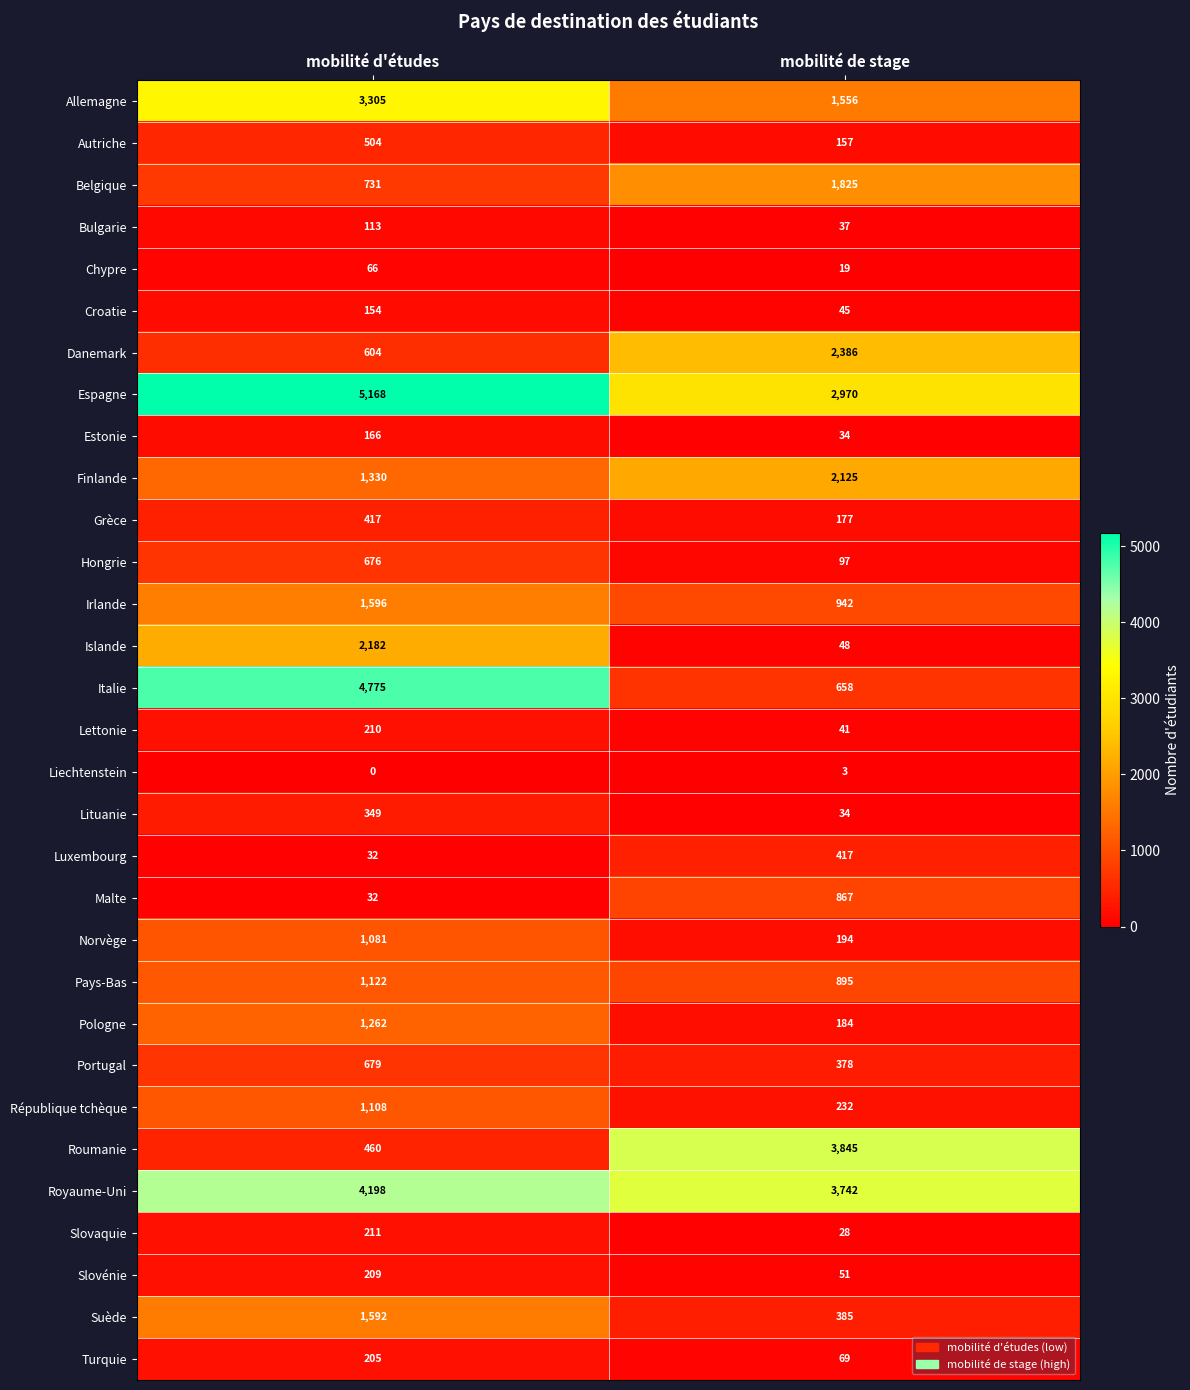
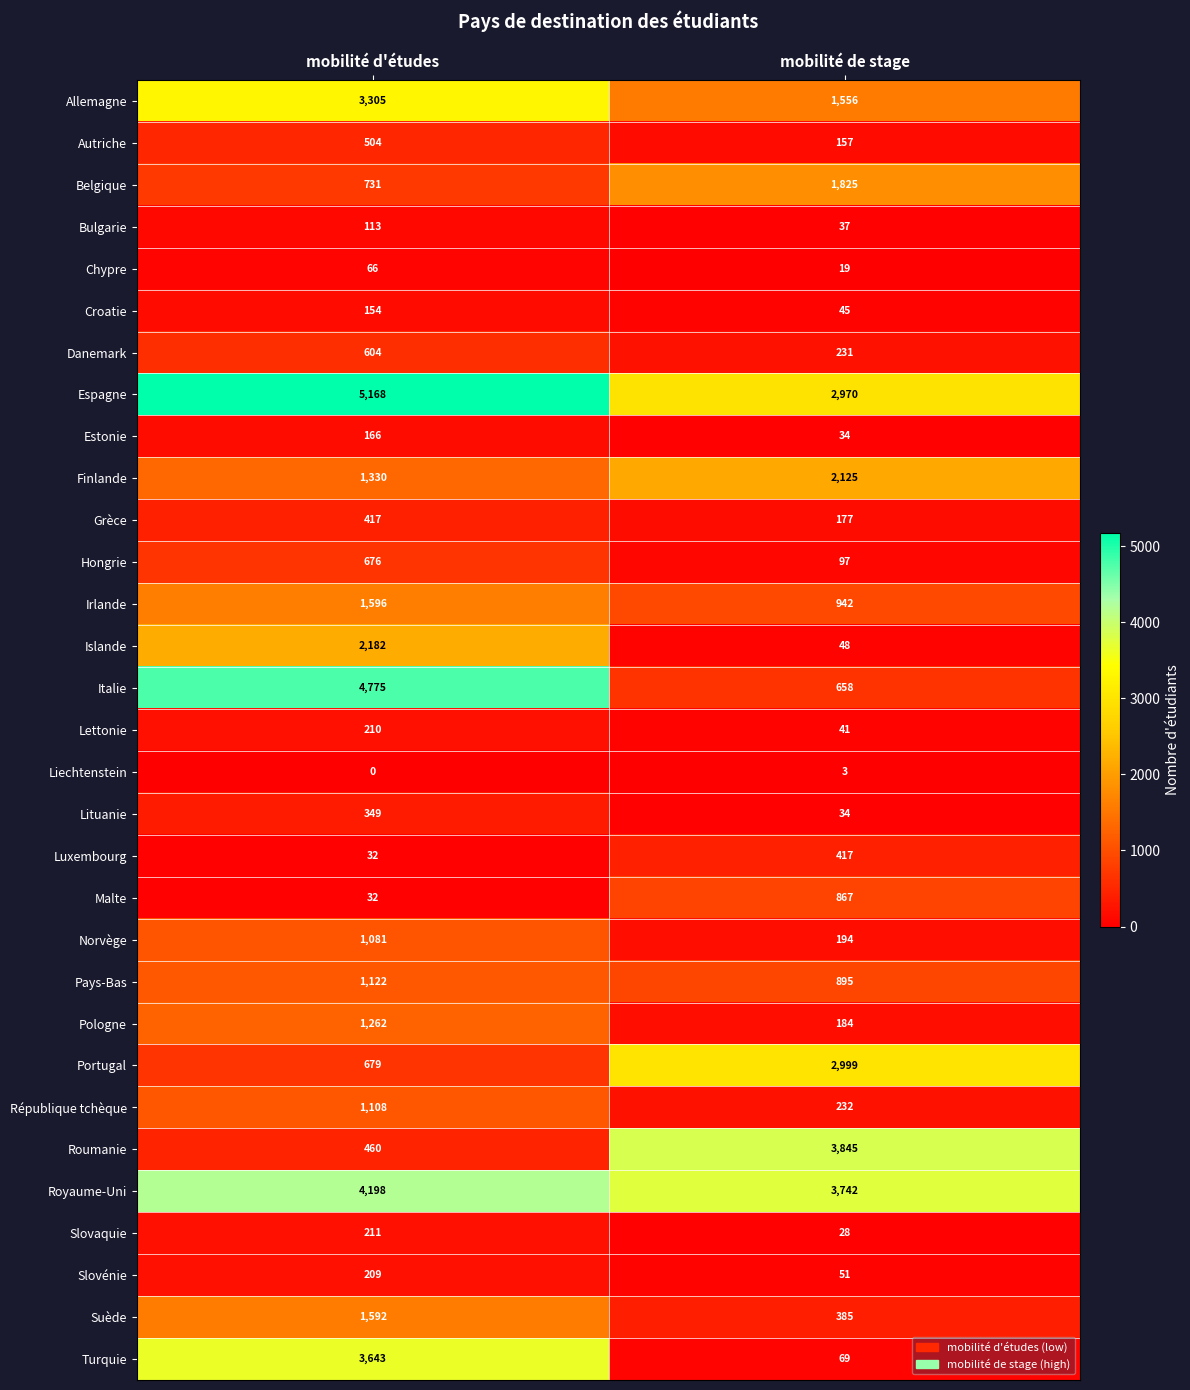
Danemark, mobilité de stage: 2,386 -> 231
Portugal, mobilité de stage: 378 -> 2,999
Turquie, mobilité d'études: 205 -> 3,643
